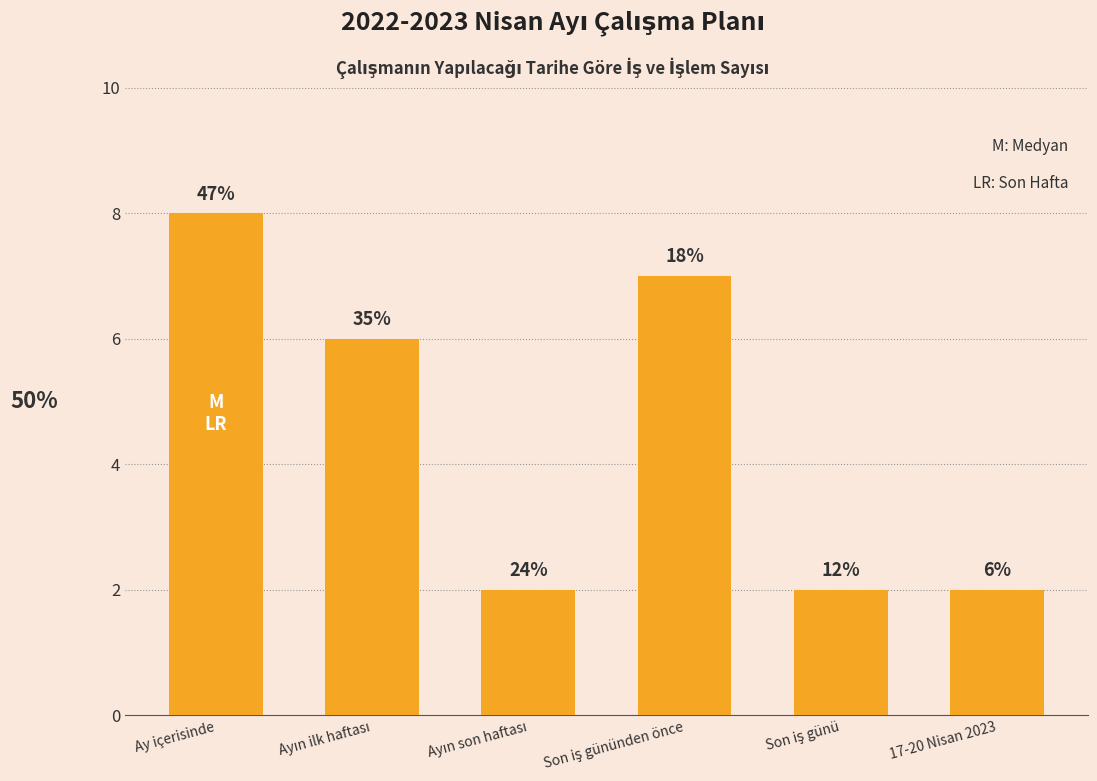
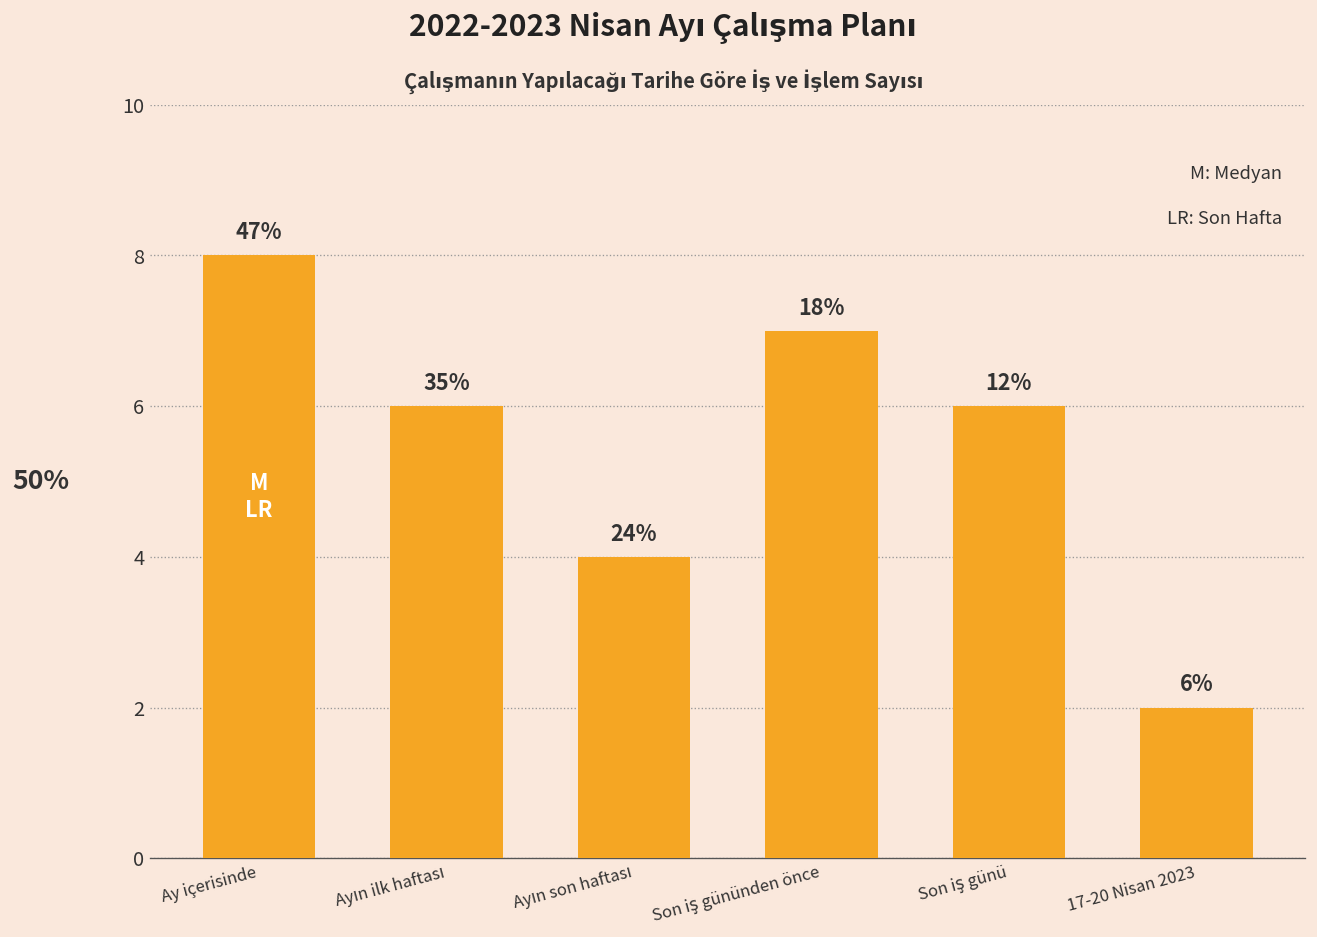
Ayın son haftası: 2 -> 4
Son iş günü: 2 -> 6
